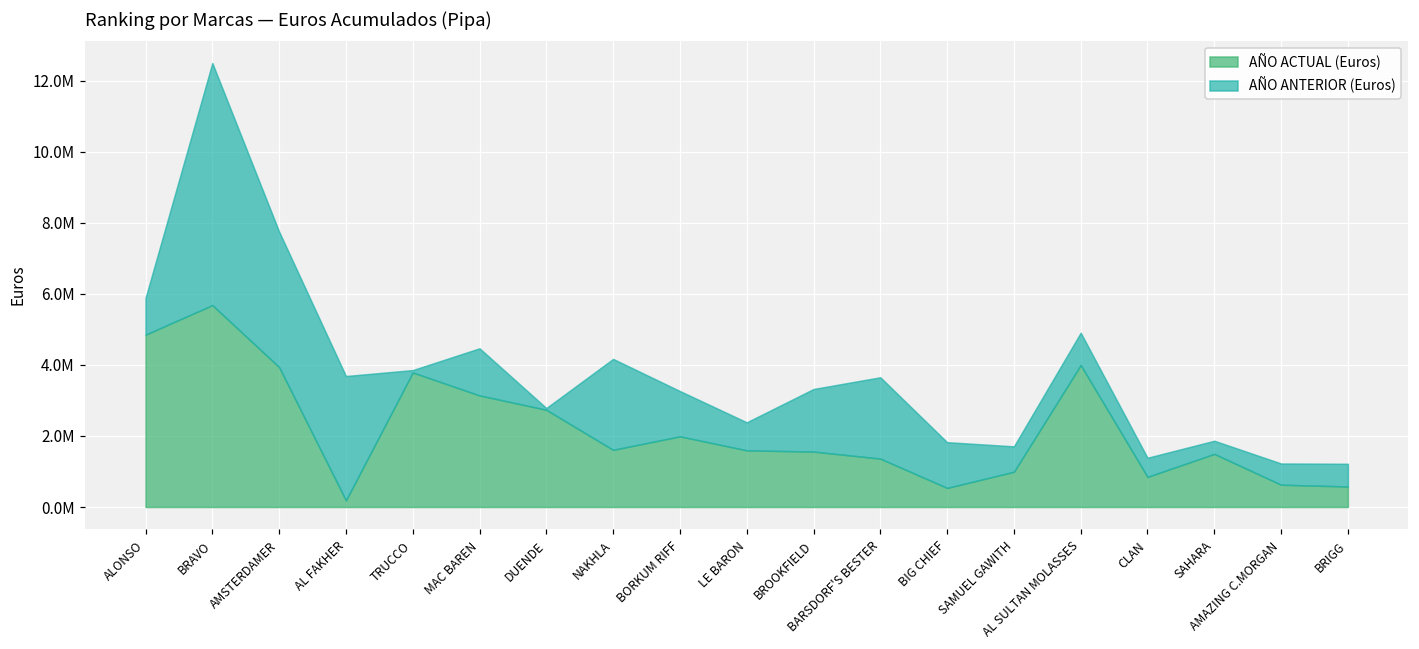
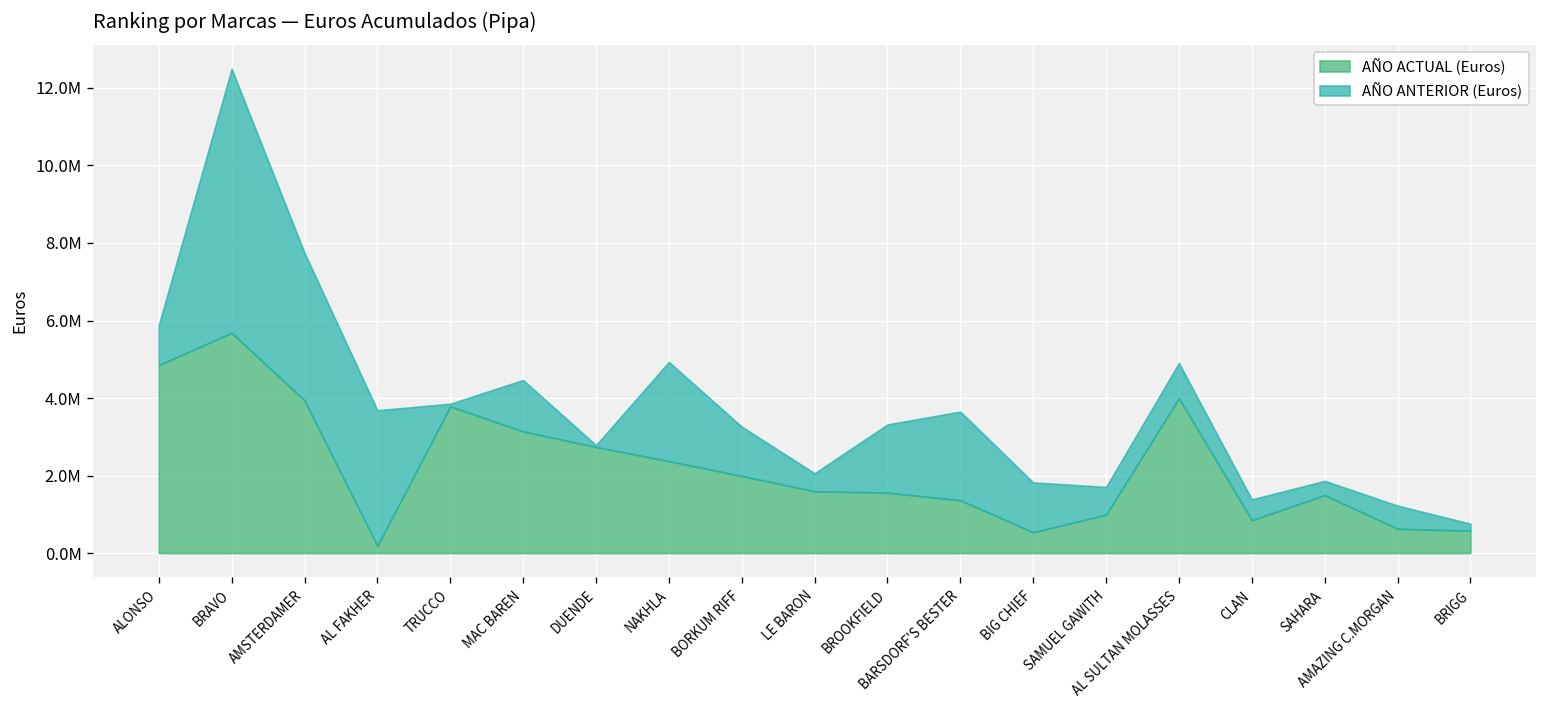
AÑO ACTUAL (Euros), NAKHLA: 1600000 -> 2400000
AÑO ANTERIOR (Euros), LE BARON: 800000 -> 500000
AÑO ANTERIOR (Euros), BRIGG: 600000 -> 200000
